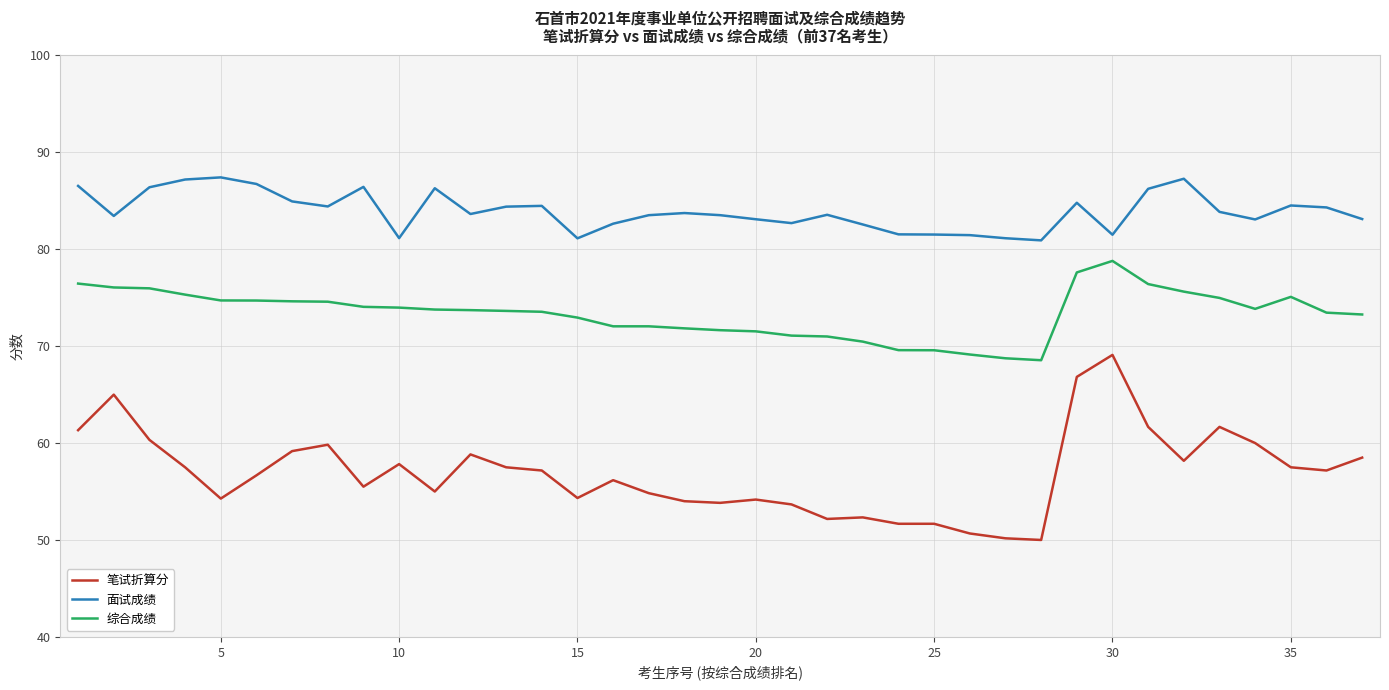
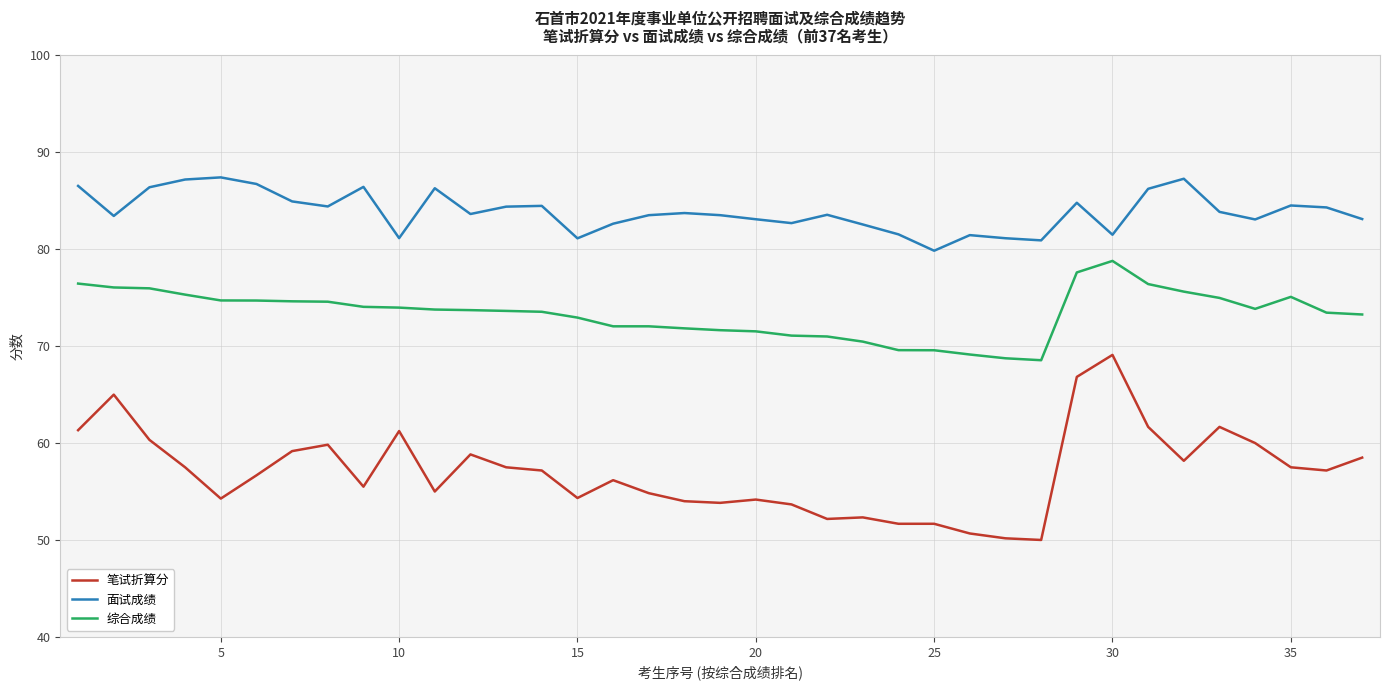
笔试折算分, 10: 58 -> 61
面试成绩, 25: 82 -> 80
